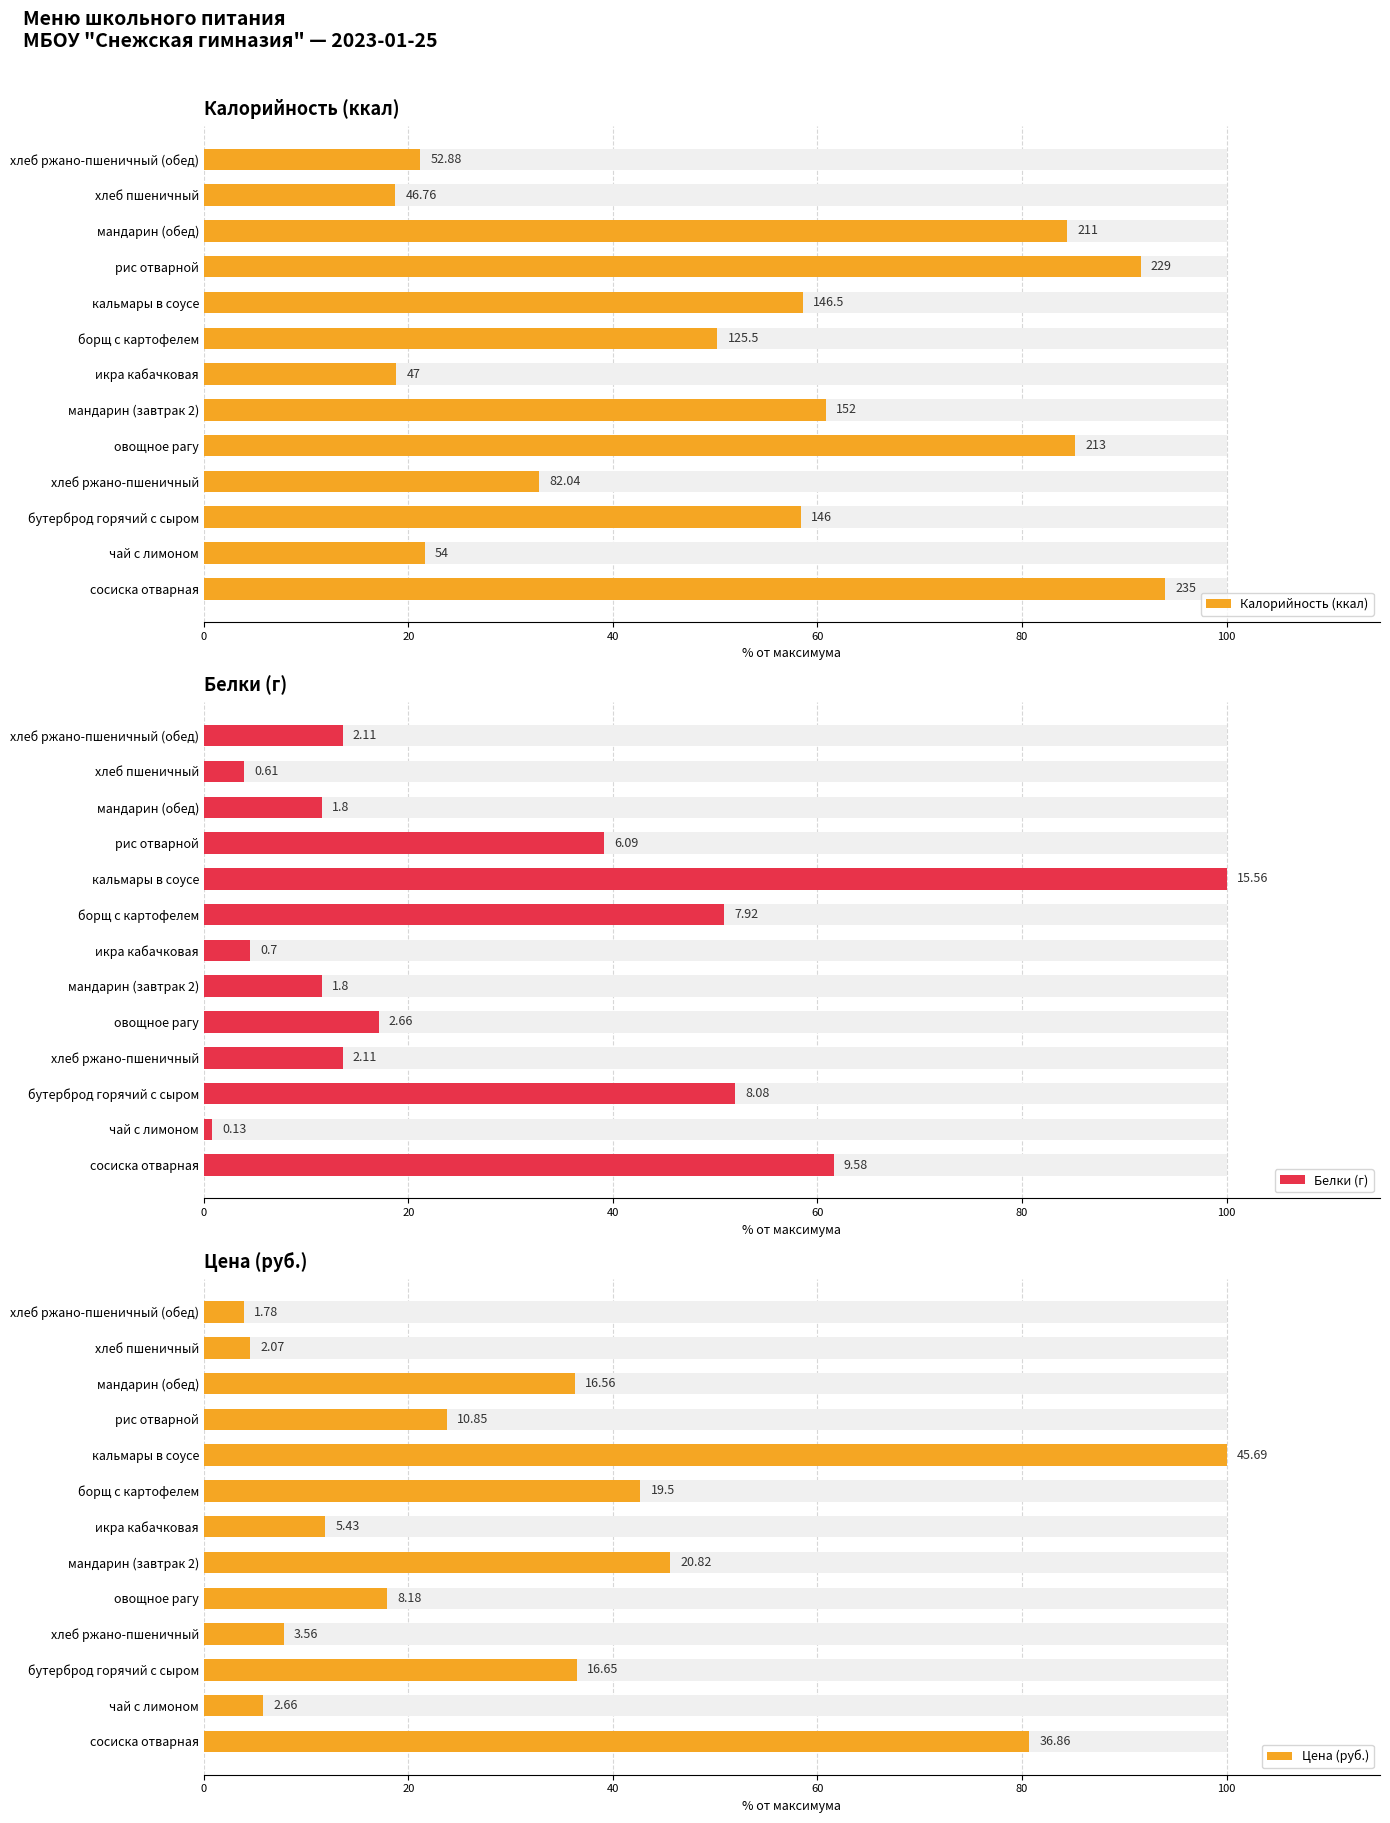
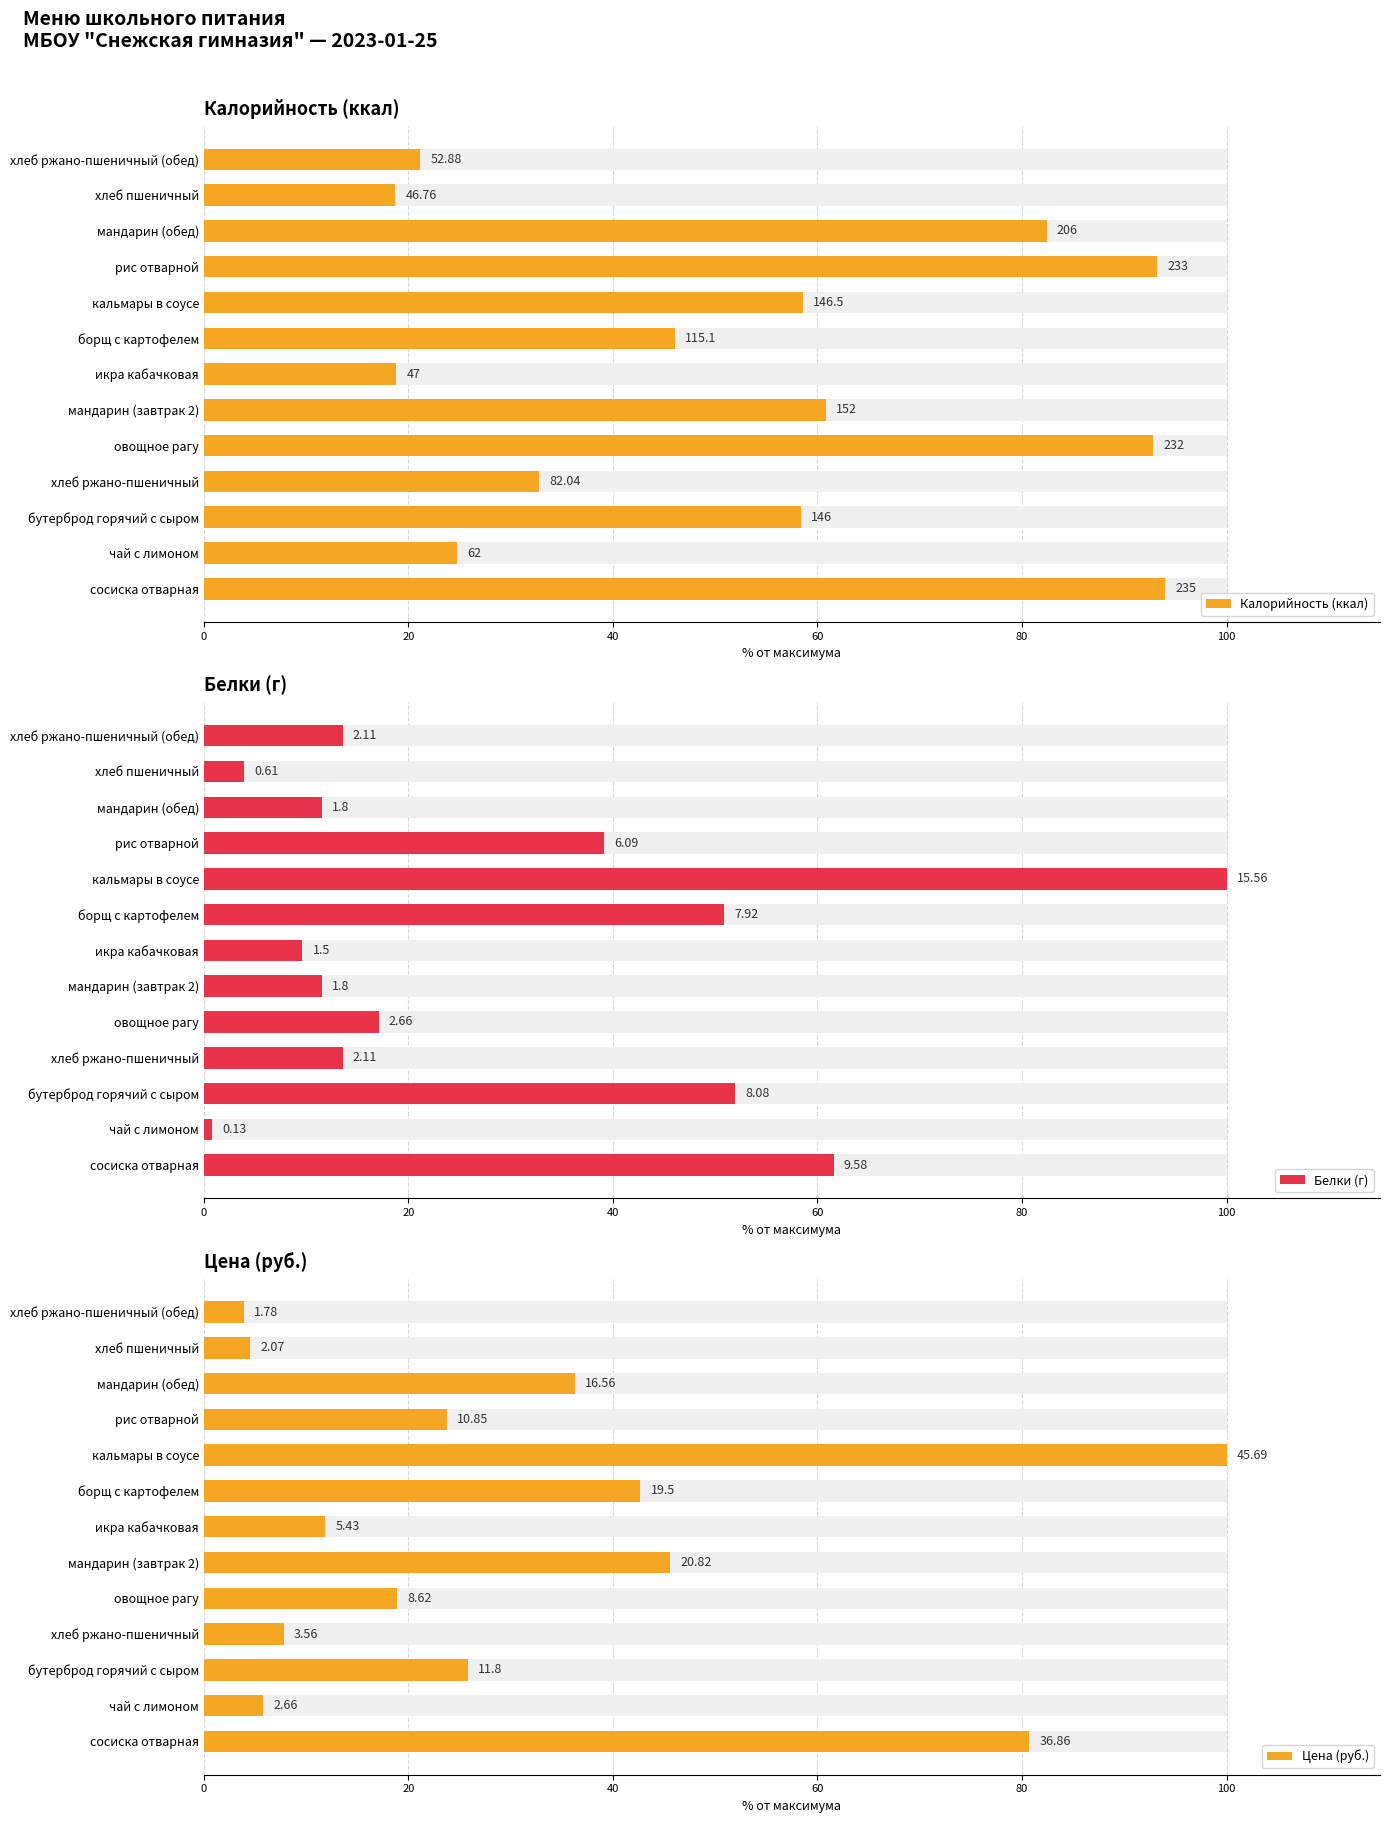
Калорийность (ккал), Калорийность (ккал), мандарин (обед): 211 -> 206
Калорийность (ккал), Калорийность (ккал), рис отварной: 229 -> 233
Калорийность (ккал), Калорийность (ккал), борщ с картофелем: 125.5 -> 115.1
Калорийность (ккал), Калорийность (ккал), овощное рагу: 213 -> 232
Калорийность (ккал), Калорийность (ккал), чай с лимоном: 54 -> 62
Белки (г), Белки (г), икра кабачковая: 0.7 -> 1.5
Цена (руб.), Цена (руб.), овощное рагу: 8.18 -> 8.62
Цена (руб.), Цена (руб.), бутерброд горячий с сыром: 16.65 -> 11.8
